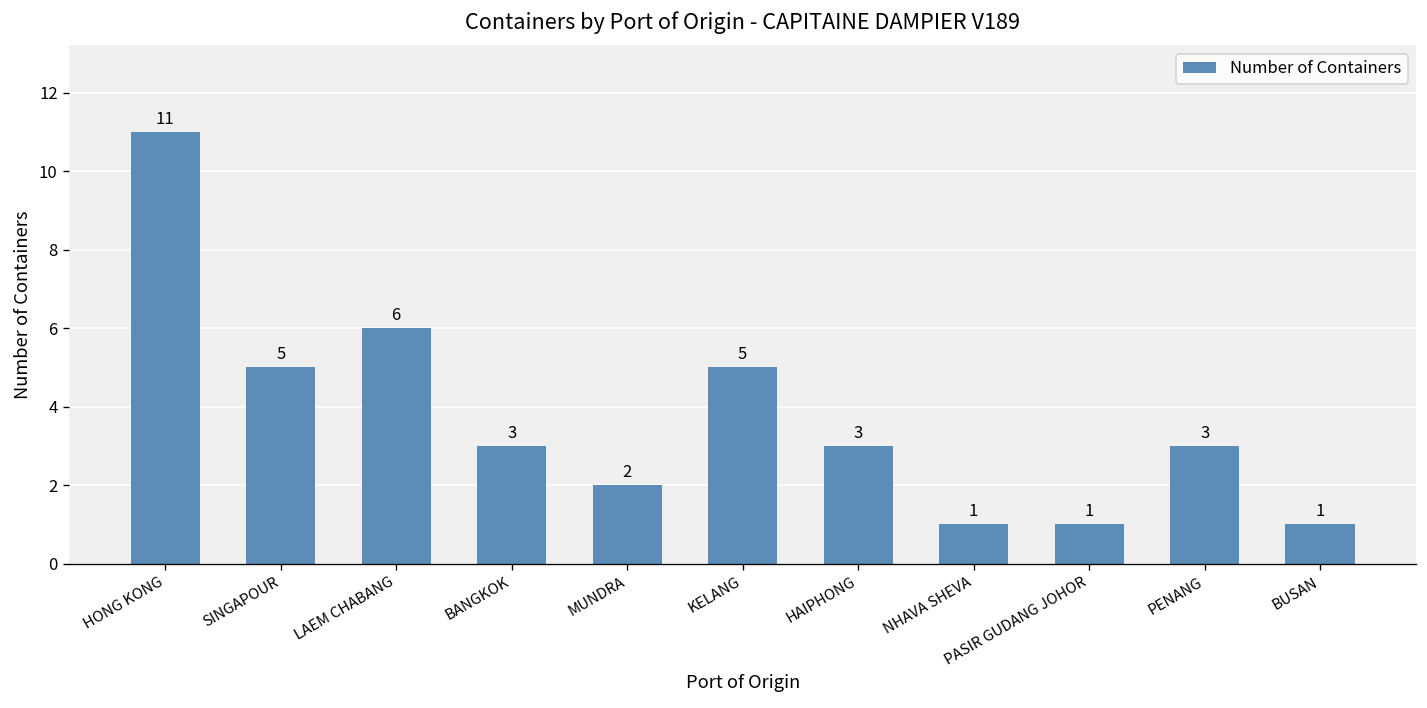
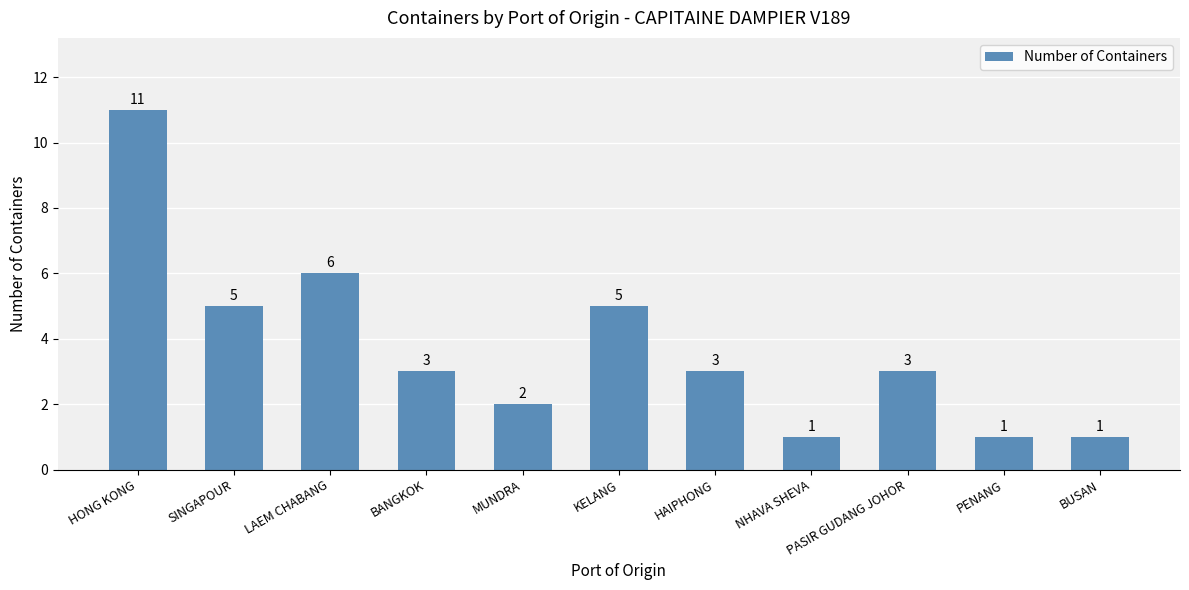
PASIR GUDANG JOHOR: 1 -> 3
PENANG: 3 -> 1
